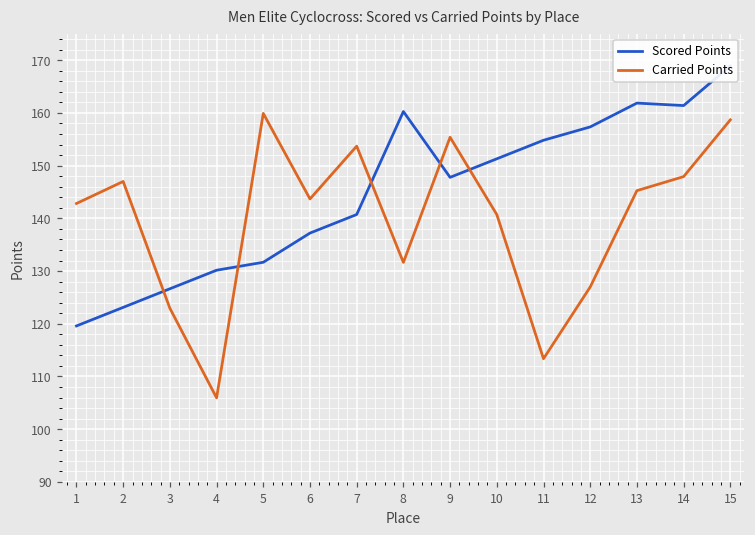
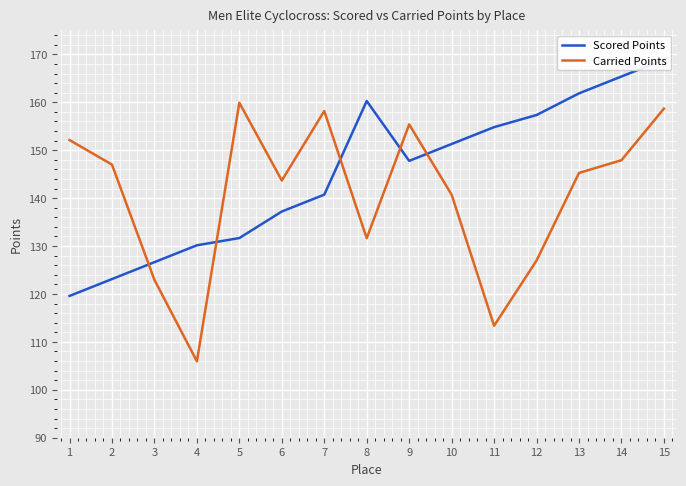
Carried Points, 1: 143 -> 152
Carried Points, 7: 154 -> 158
Scored Points, 14: 161 -> 165
